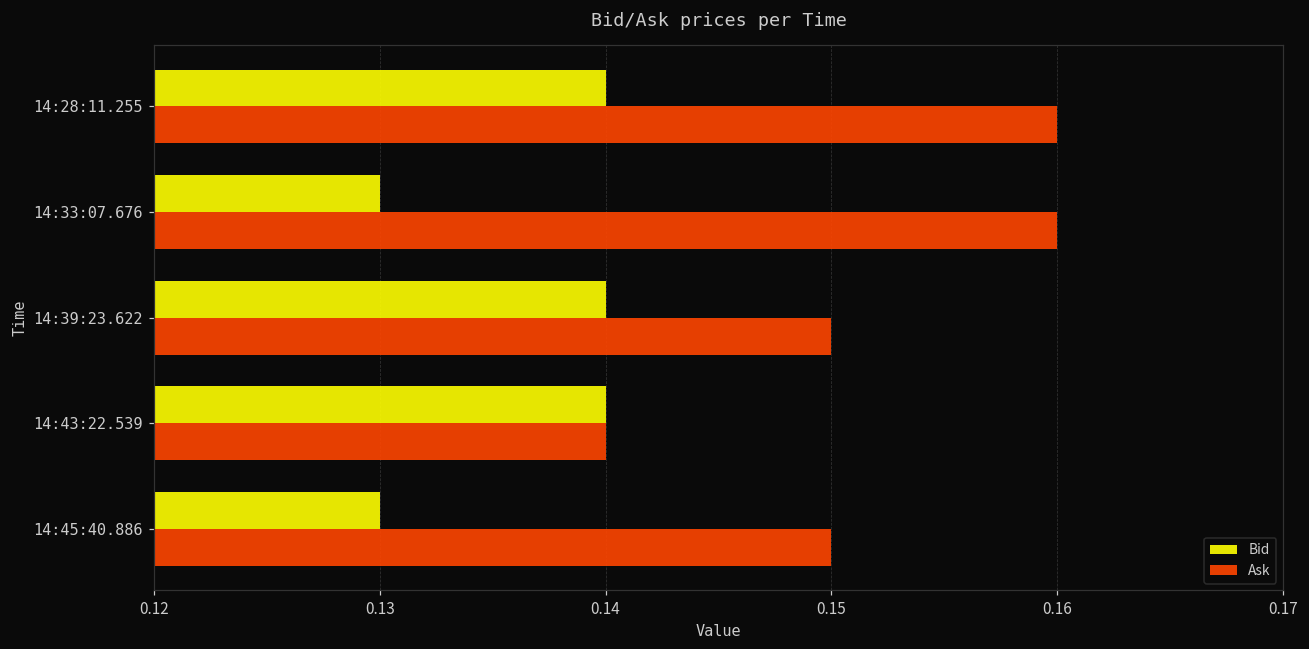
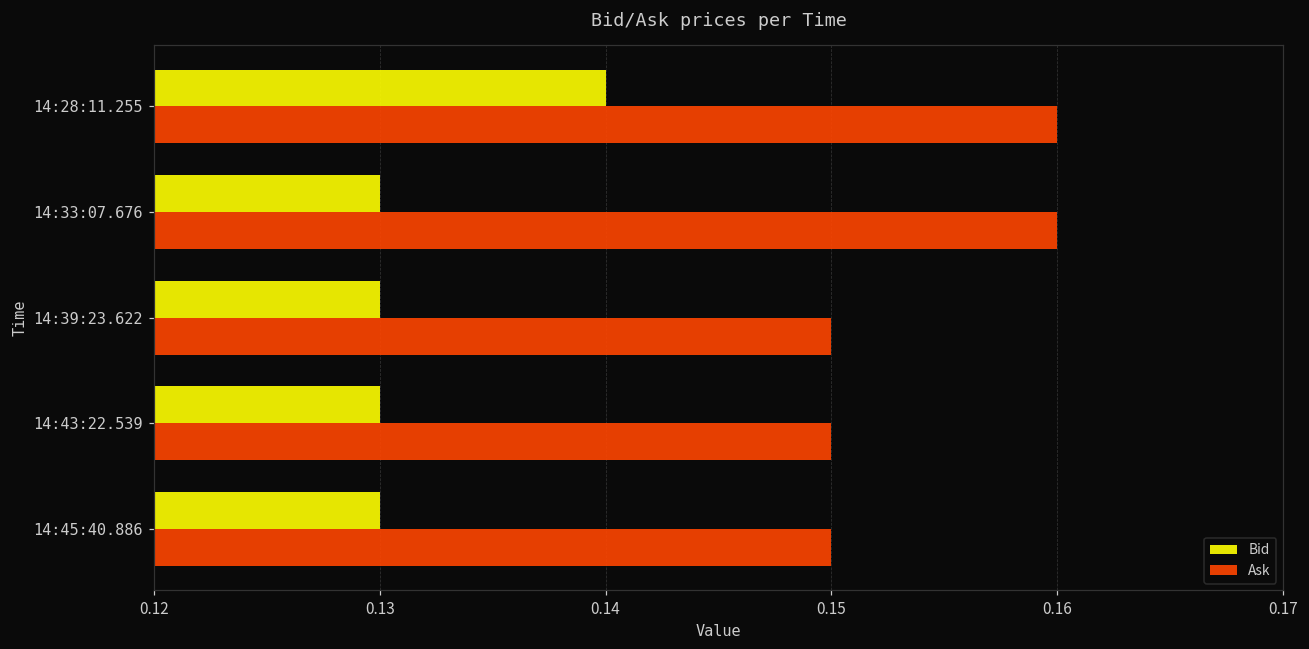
Bid, 14:39:23.622: 0.14 -> 0.13
Bid, 14:43:22.539: 0.14 -> 0.13
Ask, 14:43:22.539: 0.14 -> 0.15
